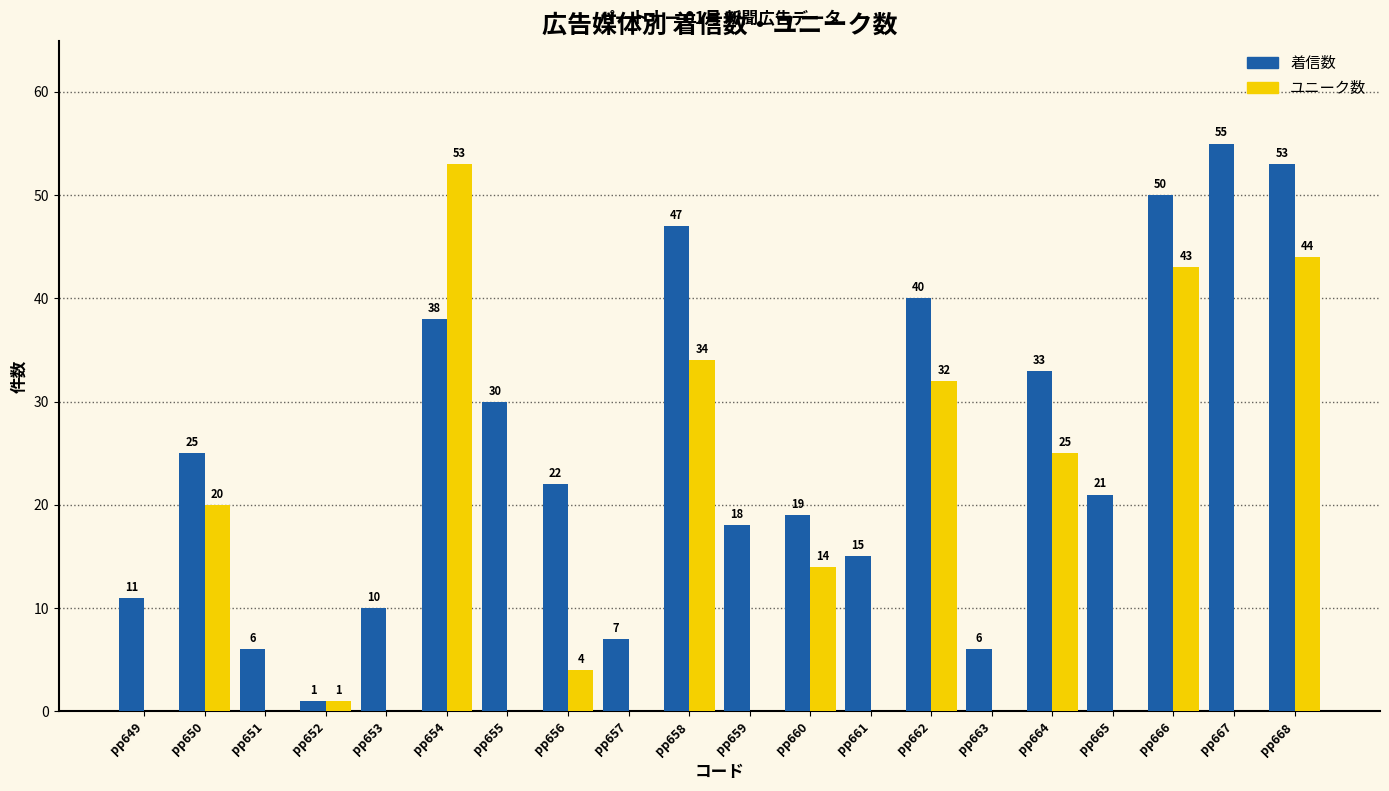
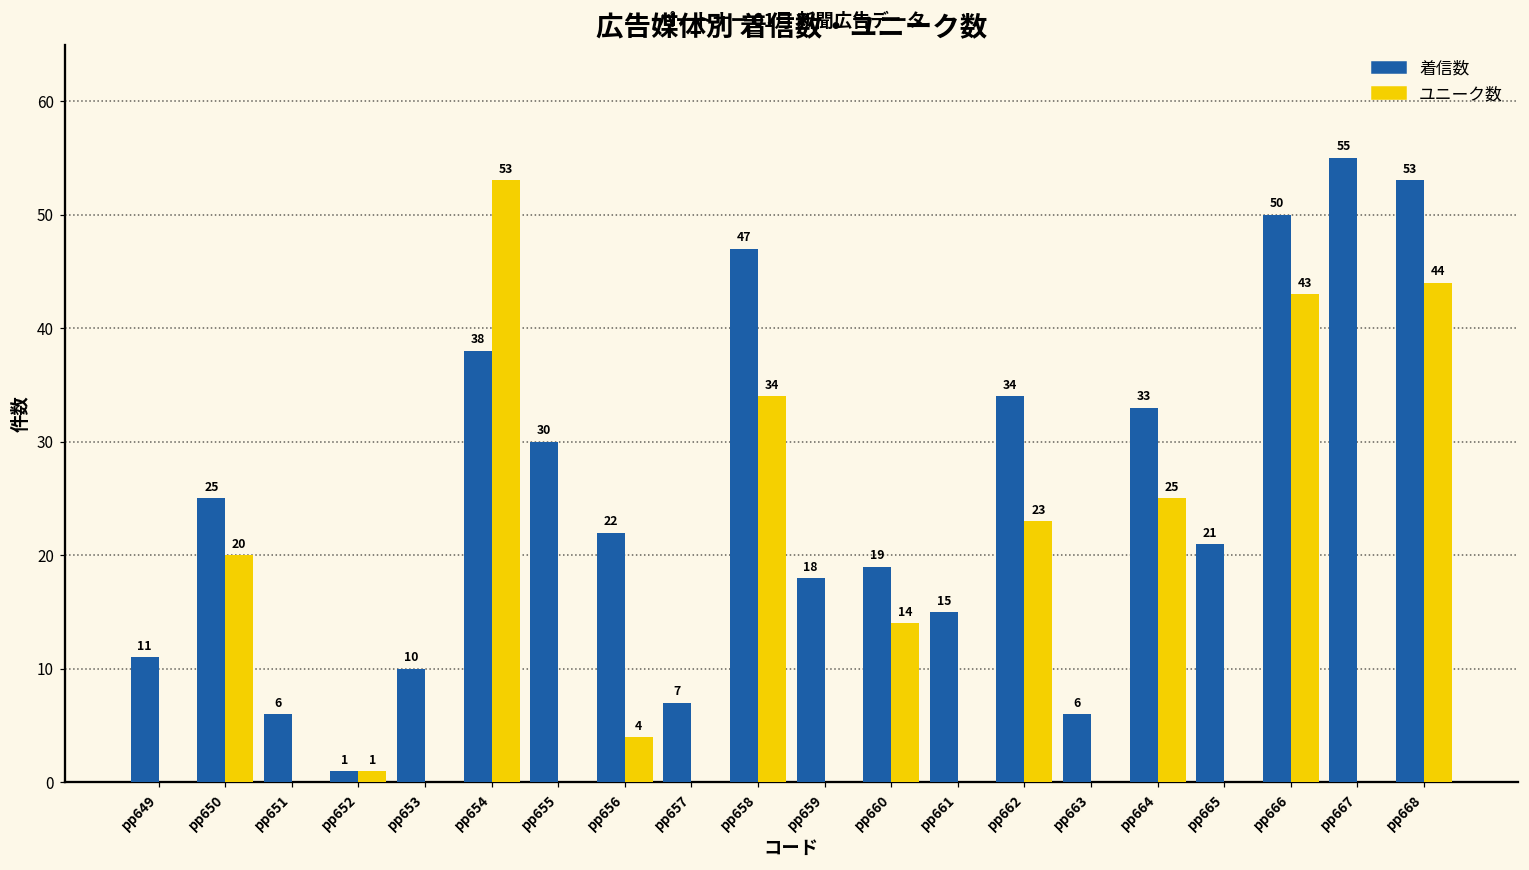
着信数, pp662: 40 -> 34
ユニーク数, pp662: 32 -> 23
